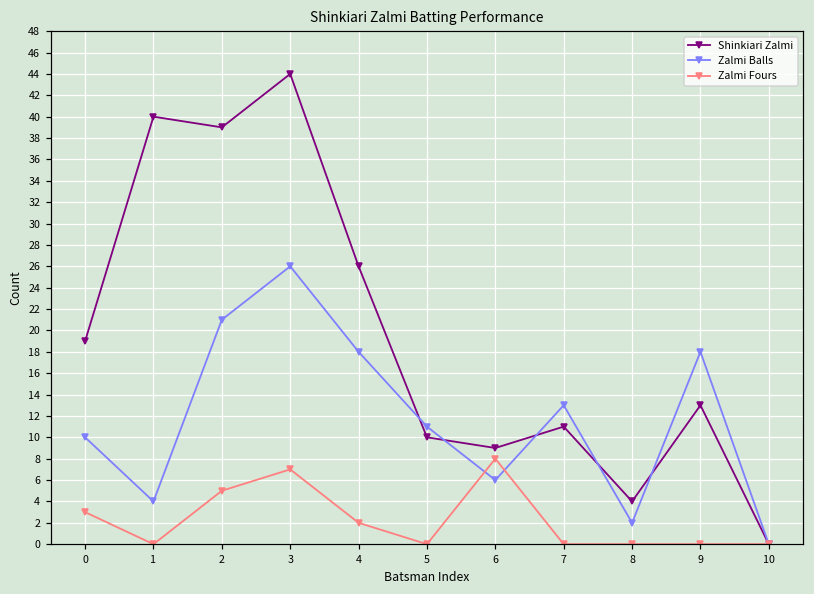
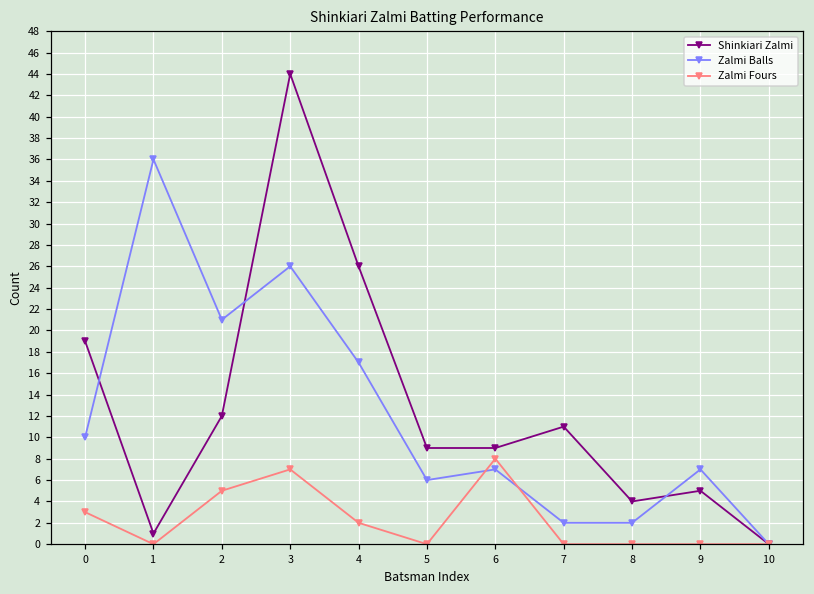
Shinkiari Zalmi, 1: 40 -> 1
Zalmi Balls, 1: 4 -> 36
Shinkiari Zalmi, 2: 39 -> 12
Zalmi Balls, 4: 18 -> 17
Shinkiari Zalmi, 5: 10 -> 9
Zalmi Balls, 5: 11 -> 6
Zalmi Balls, 6: 6 -> 7
Zalmi Balls, 7: 13 -> 2
Shinkiari Zalmi, 9: 13 -> 5
Zalmi Balls, 9: 18 -> 7
